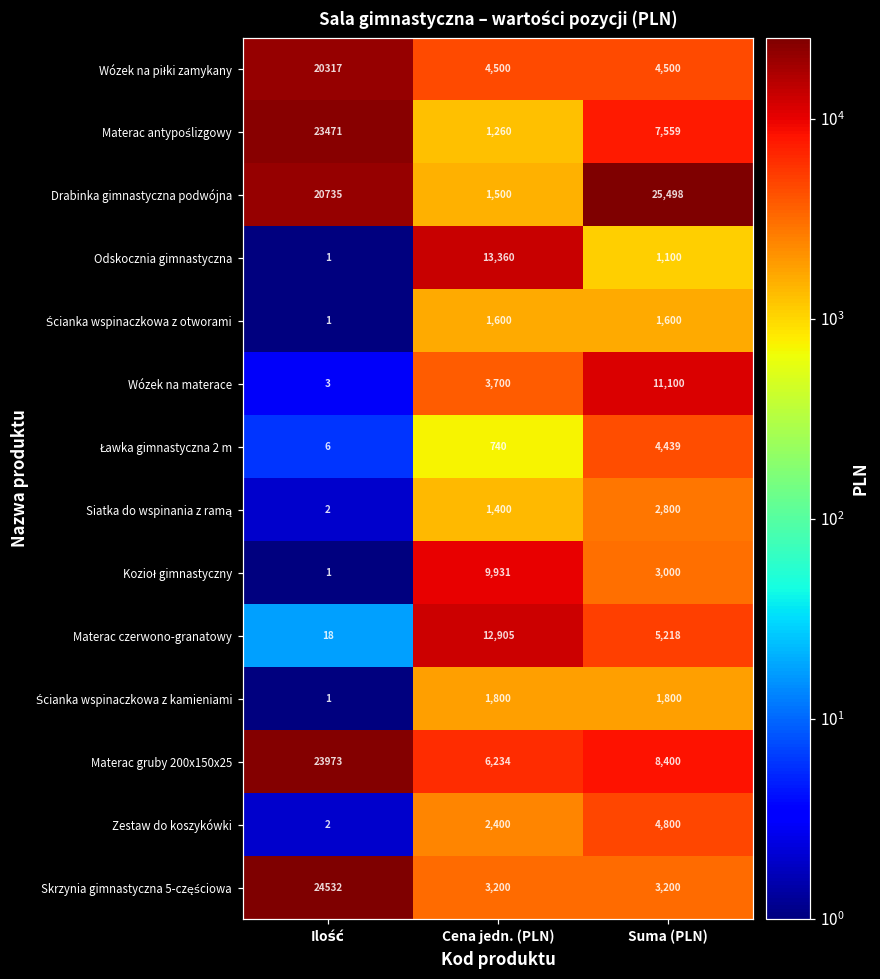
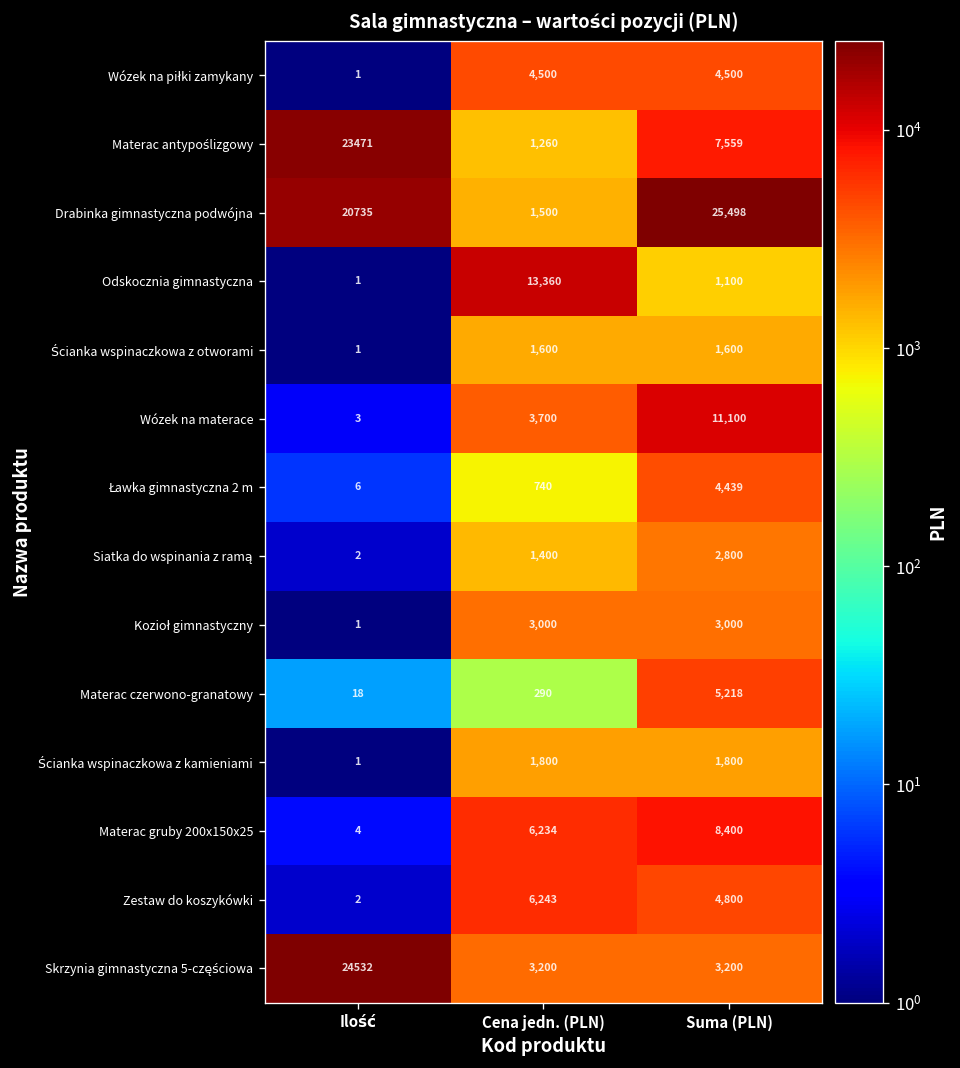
Wózek na piłki zamykany, Ilość: 20317 -> 1
Kozioł gimnastyczny, Cena jedn. (PLN): 9,931 -> 3,000
Materac czerwono-granatowy, Cena jedn. (PLN): 12,905 -> 290
Materac gruby 200x150x25, Ilość: 23973 -> 4
Zestaw do koszykówki, Cena jedn. (PLN): 2,400 -> 6,243
